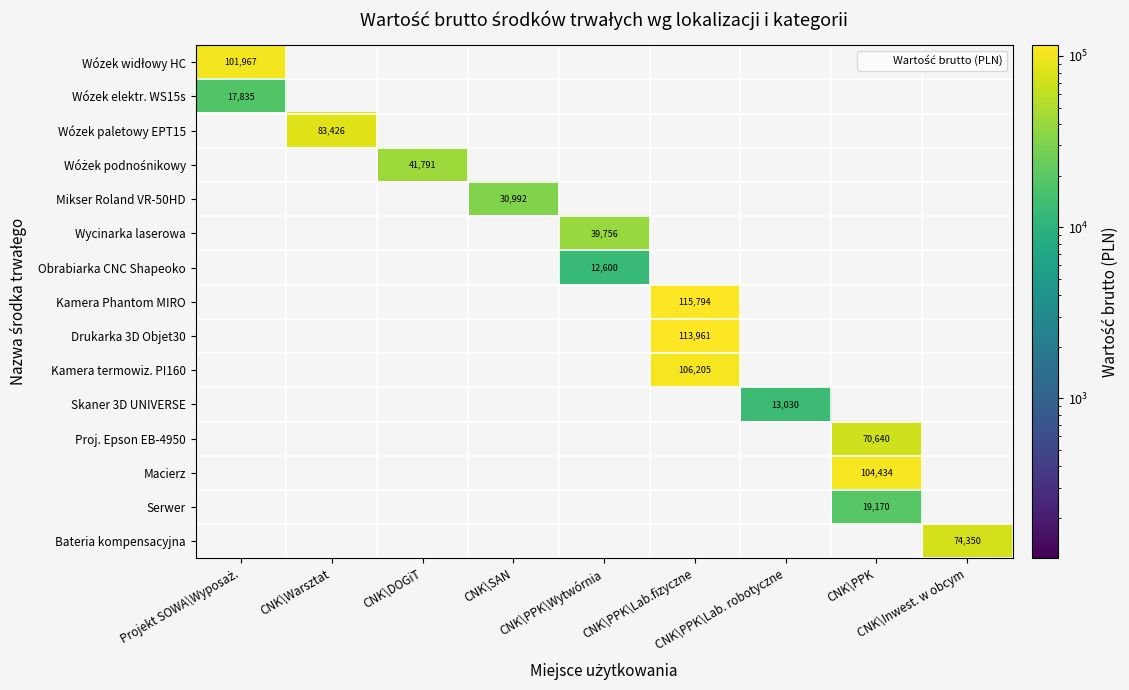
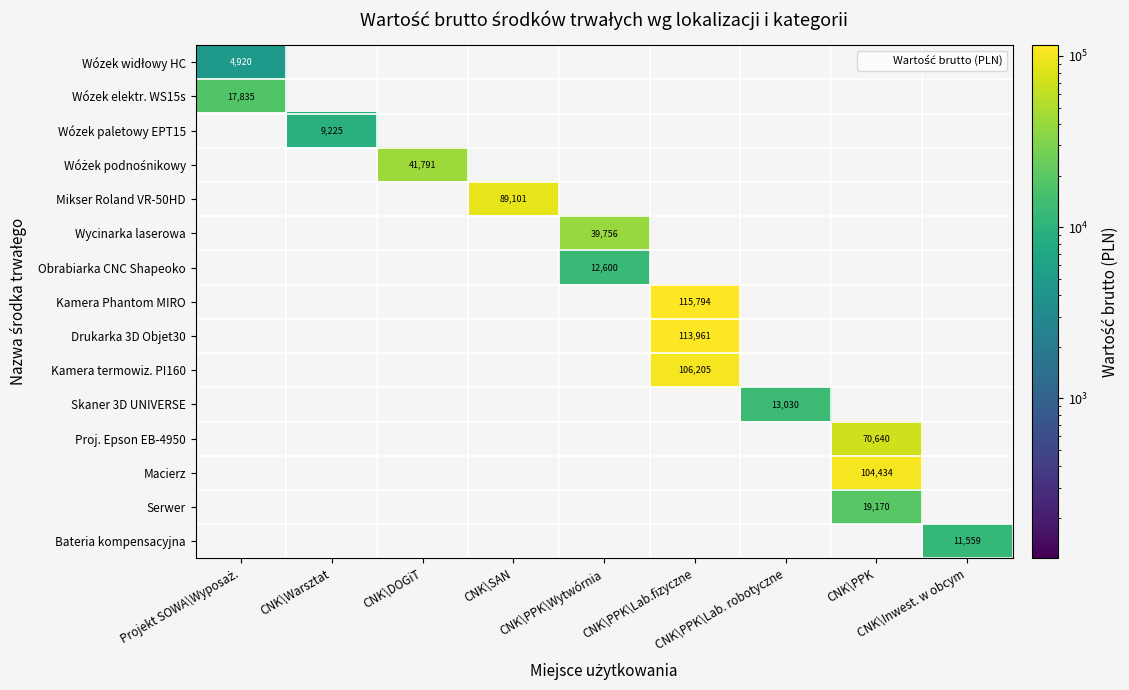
Wózek widłowy HC, Projekt SOWA\Wyposaż.: 101,967 -> 4,920
Wózek paletowy EPT15, CNK\Warsztat: 83,426 -> 9,225
Mikser Roland VR-50HD, CNK\SAN: 30,992 -> 89,101
Bateria kompensacyjna, CNK\Inwest. w obcym: 74,350 -> 11,559
